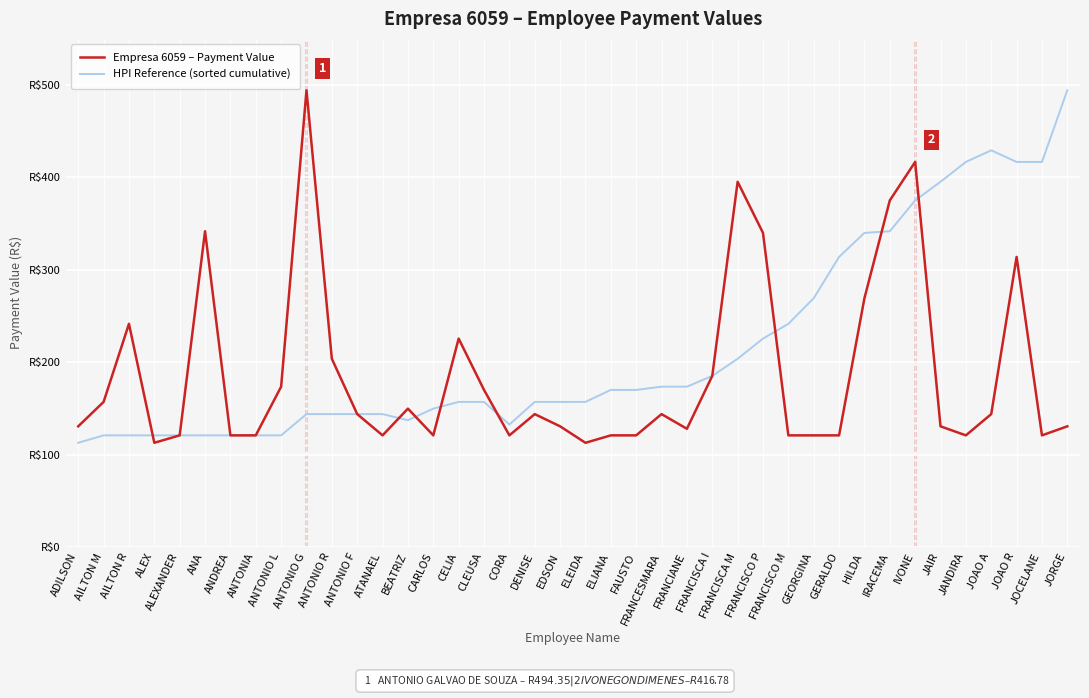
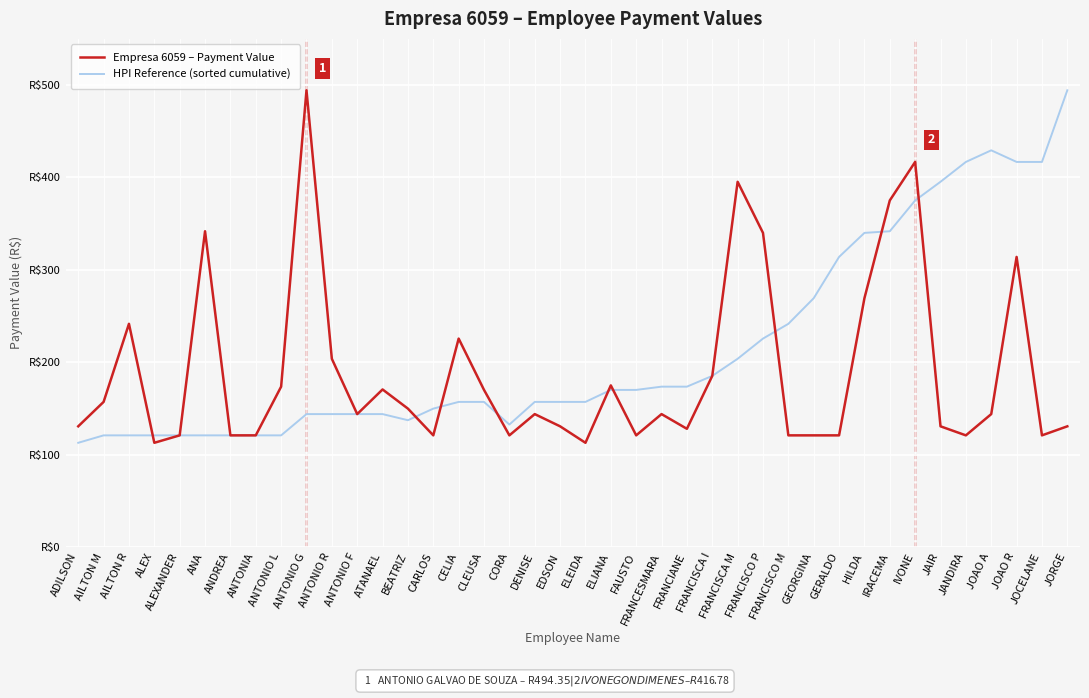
Empresa 6059 – Payment Value, ATANAEL: R$120 -> R$170
Empresa 6059 – Payment Value, ELIANA: R$120 -> R$170
